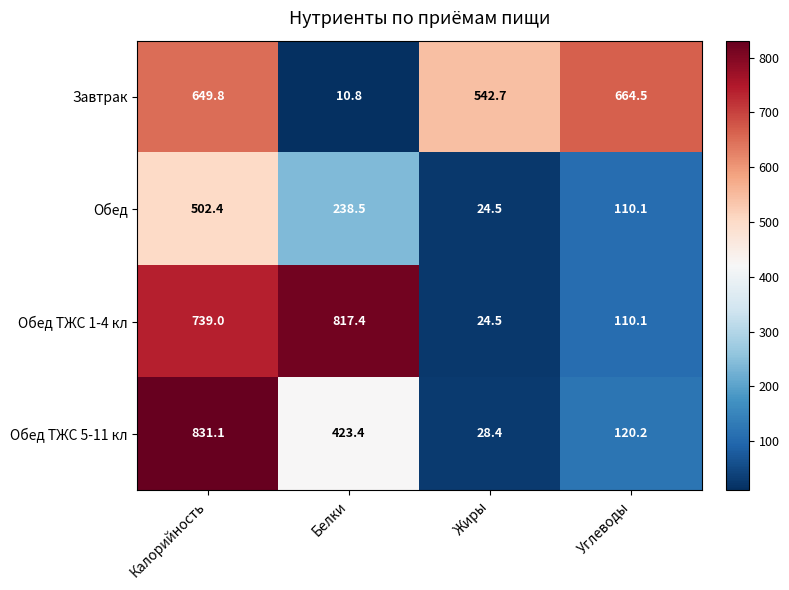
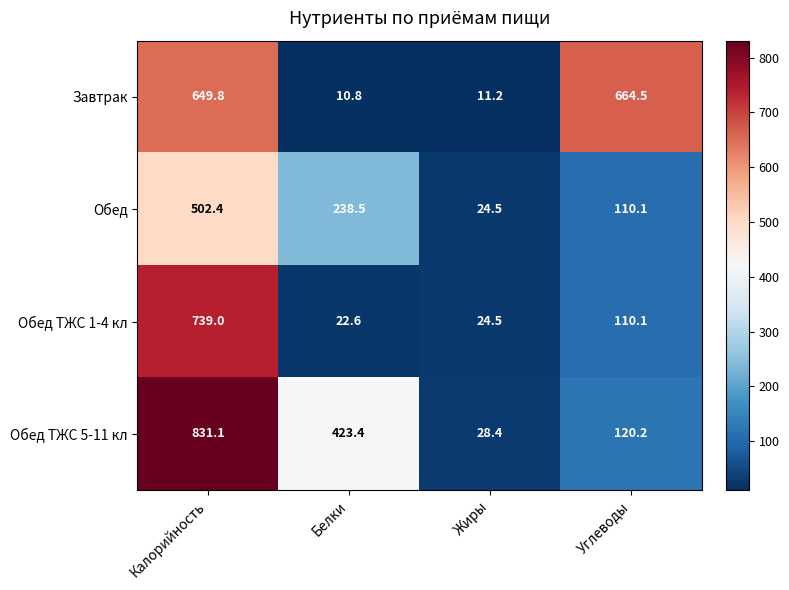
Завтрак, Жиры: 542.7 -> 11.2
Обед ТЖС 1-4 кл, Белки: 817.4 -> 22.6
